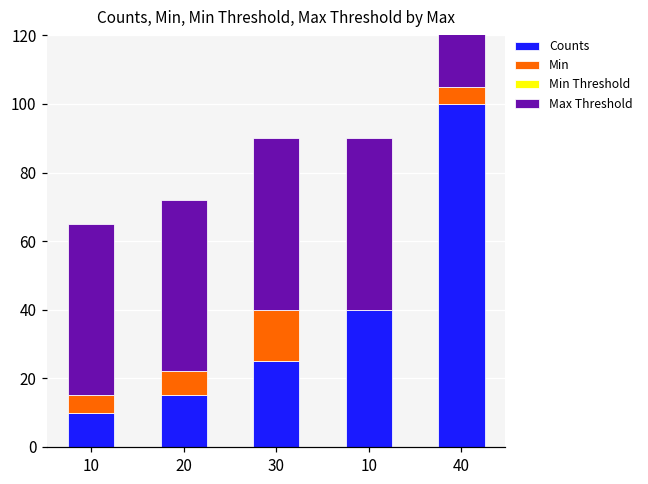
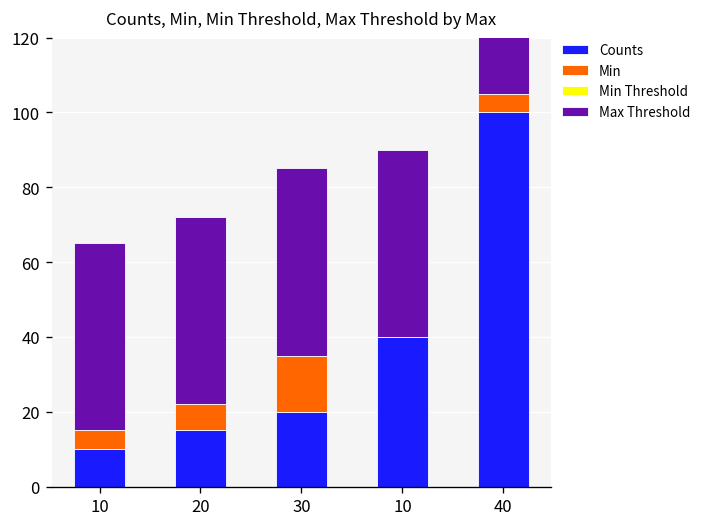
Counts, 30: 25 -> 20
